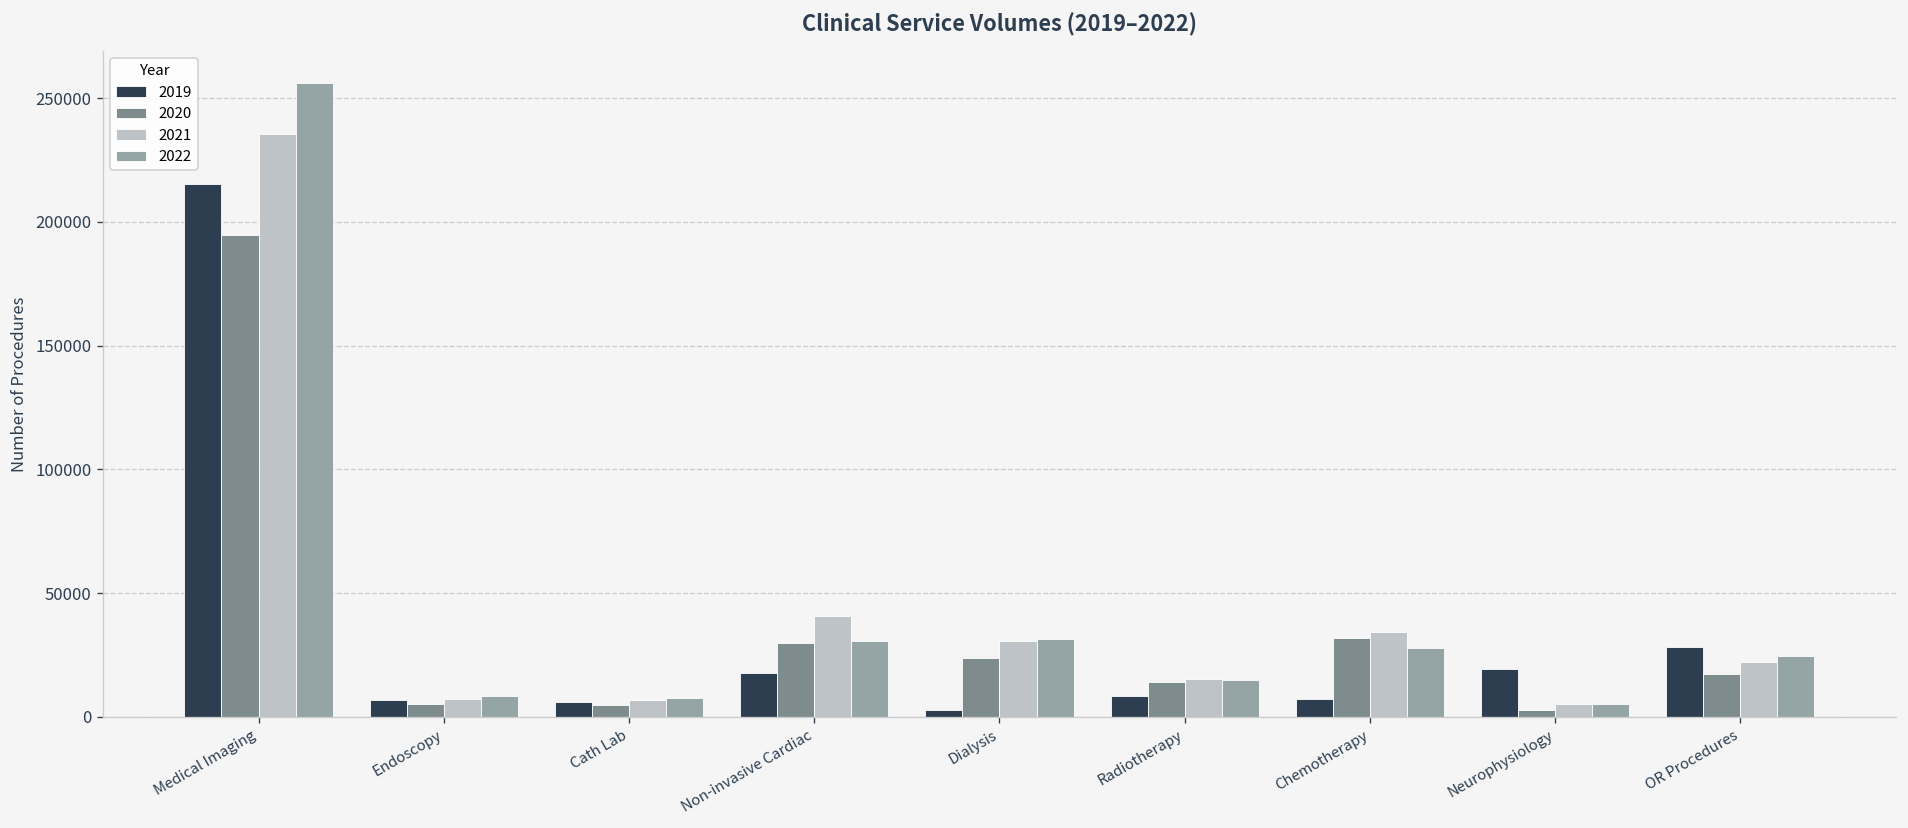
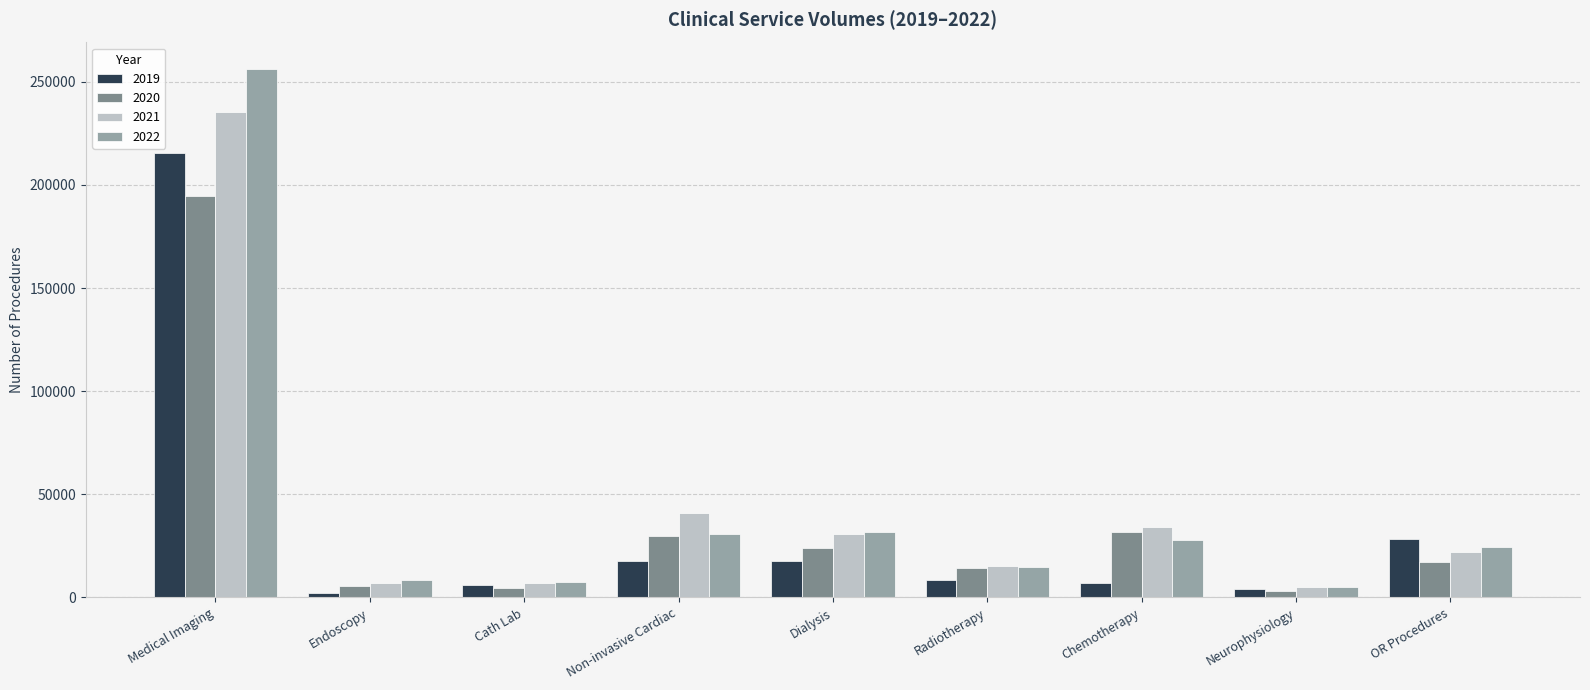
2019, Endoscopy: 7000 -> 2000
2019, Dialysis: 3000 -> 18000
2019, Neurophysiology: 20000 -> 4000
